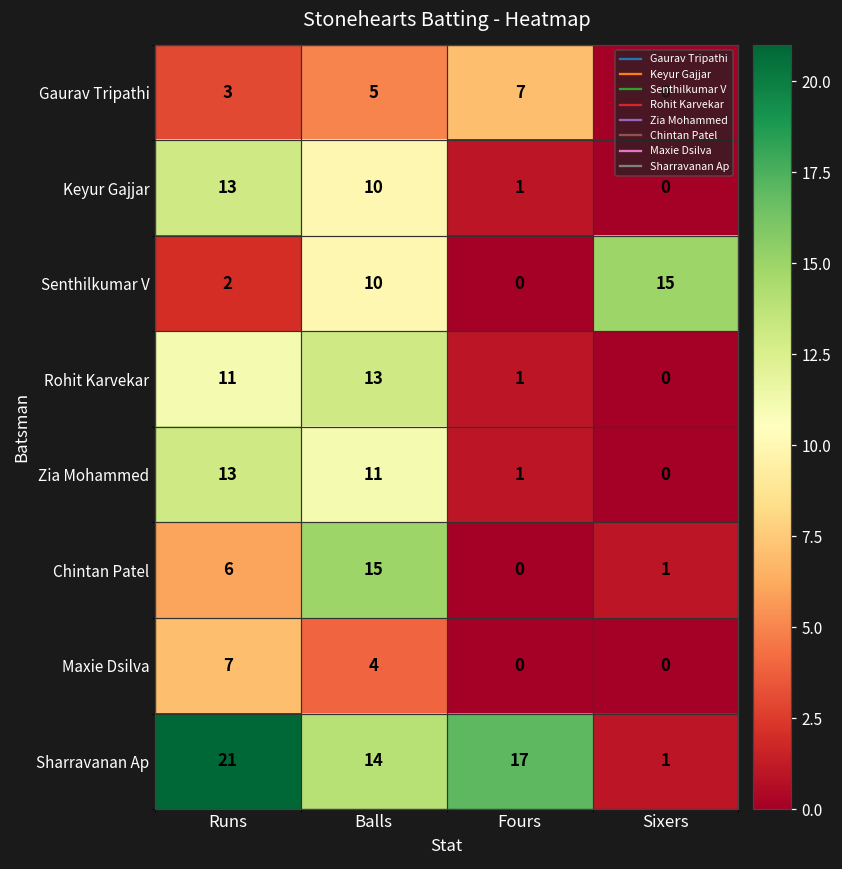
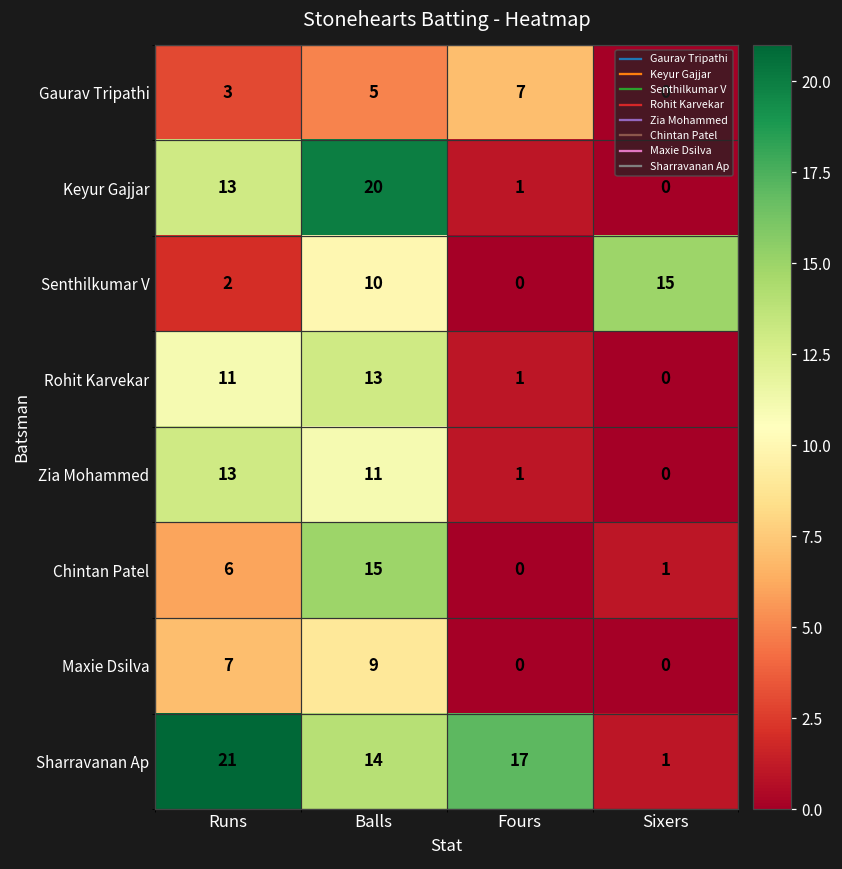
Keyur Gajjar, Balls: 10 -> 20
Maxie Dsilva, Balls: 4 -> 9
